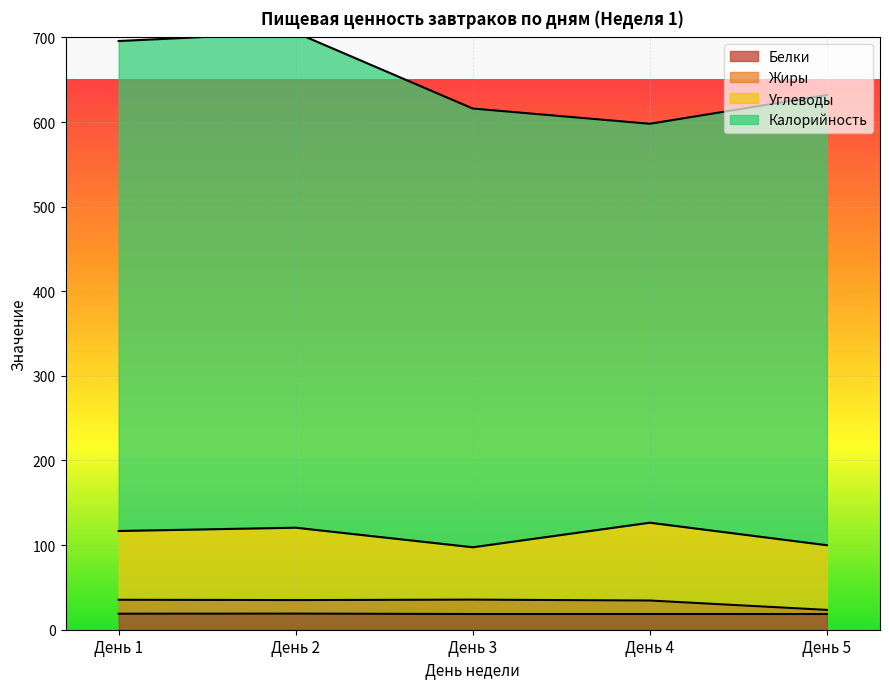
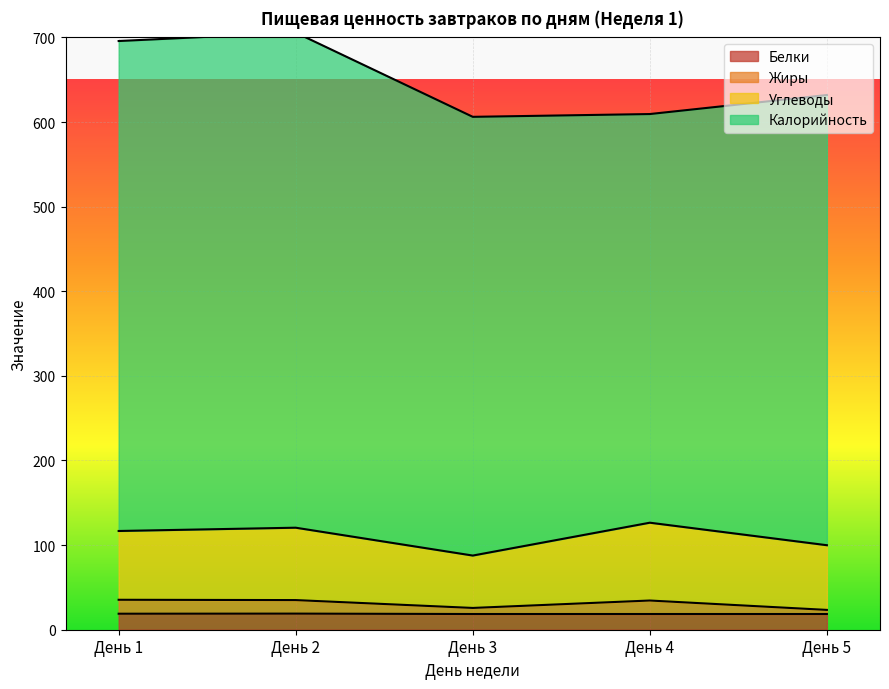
Жиры, День 3: 20 -> 10
Калорийность, День 4: 470 -> 480
